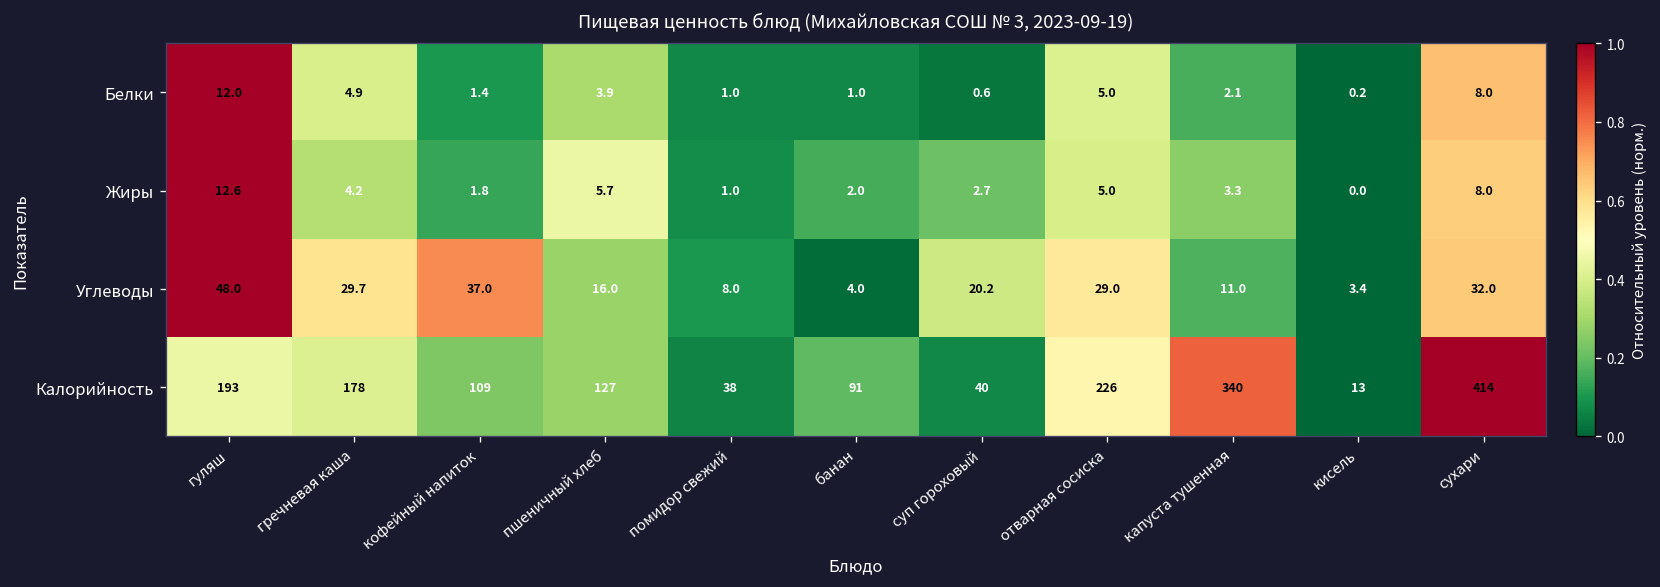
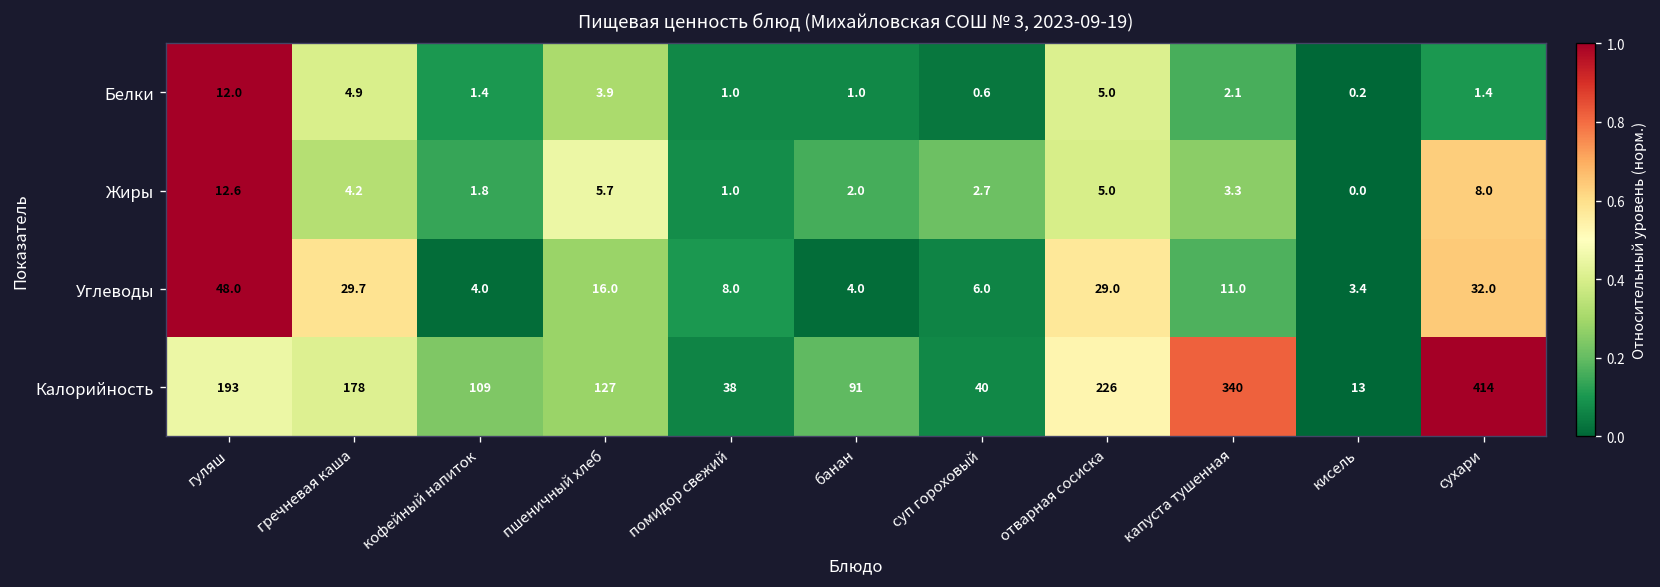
Белки, сухари: 8.0 -> 1.4
Углеводы, кофейный напиток: 37.0 -> 4.0
Углеводы, суп гороховый: 20.2 -> 6.0
